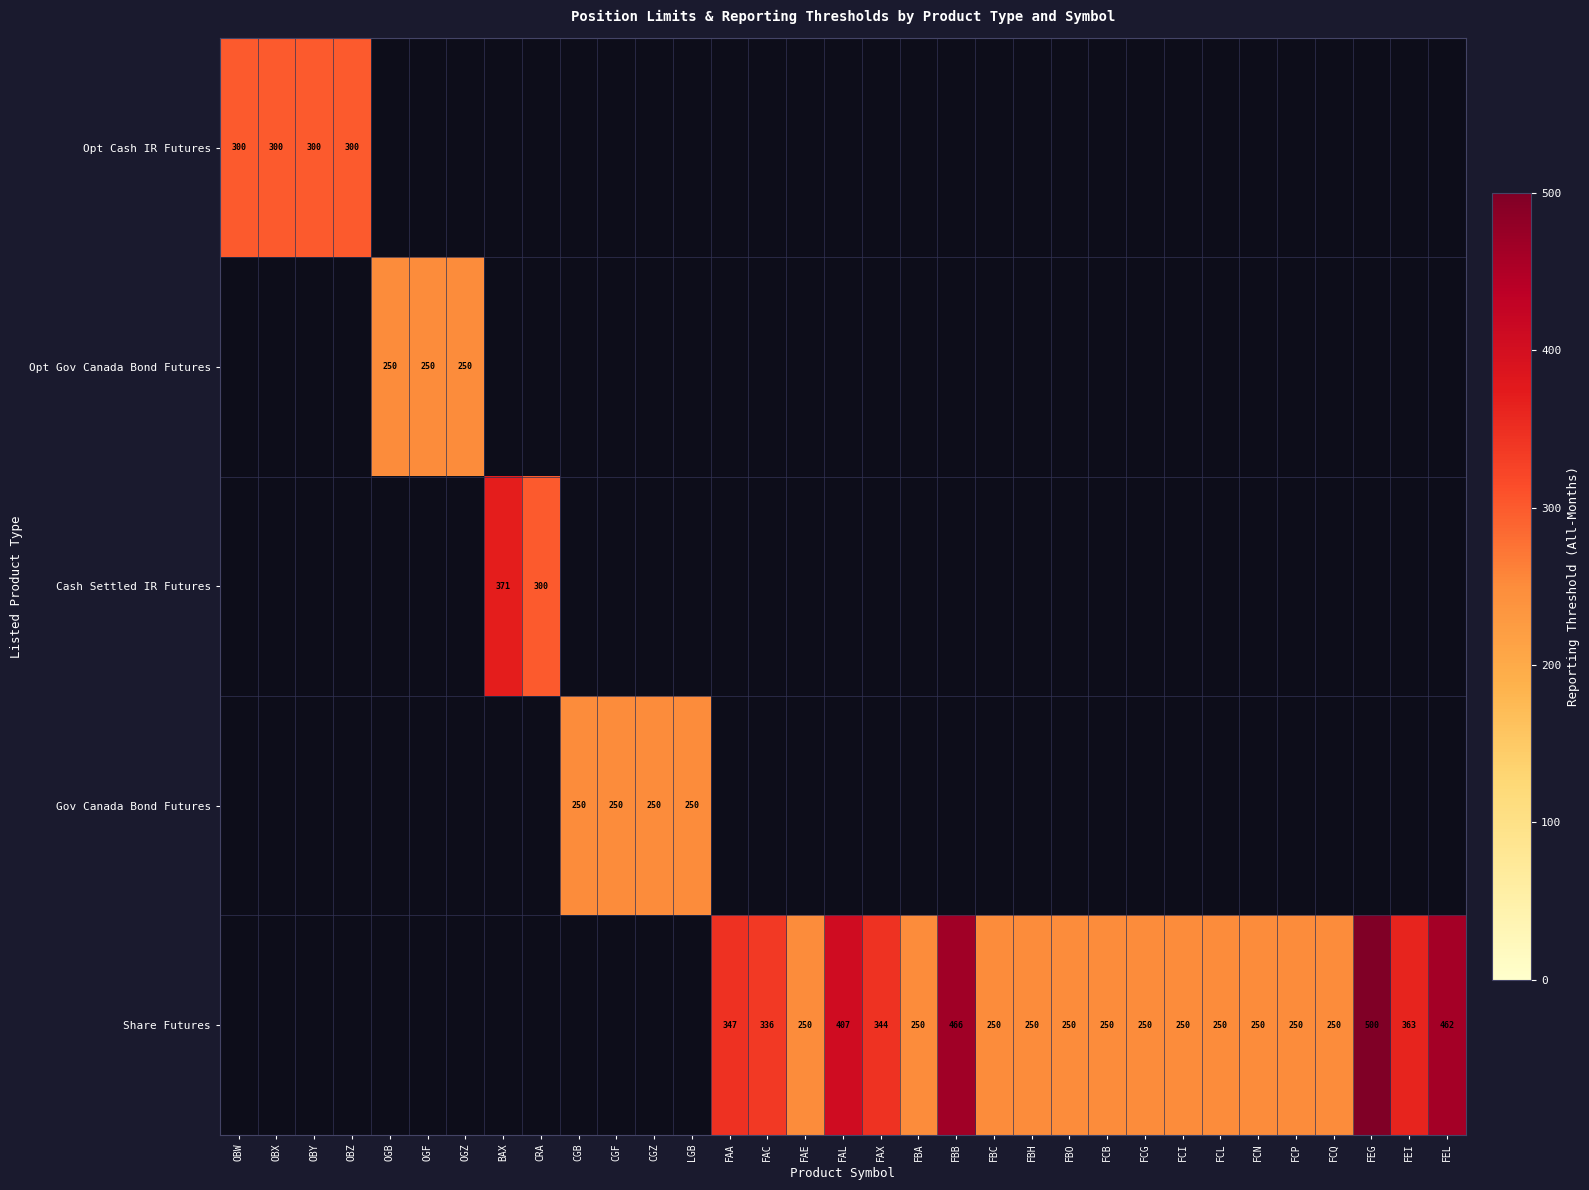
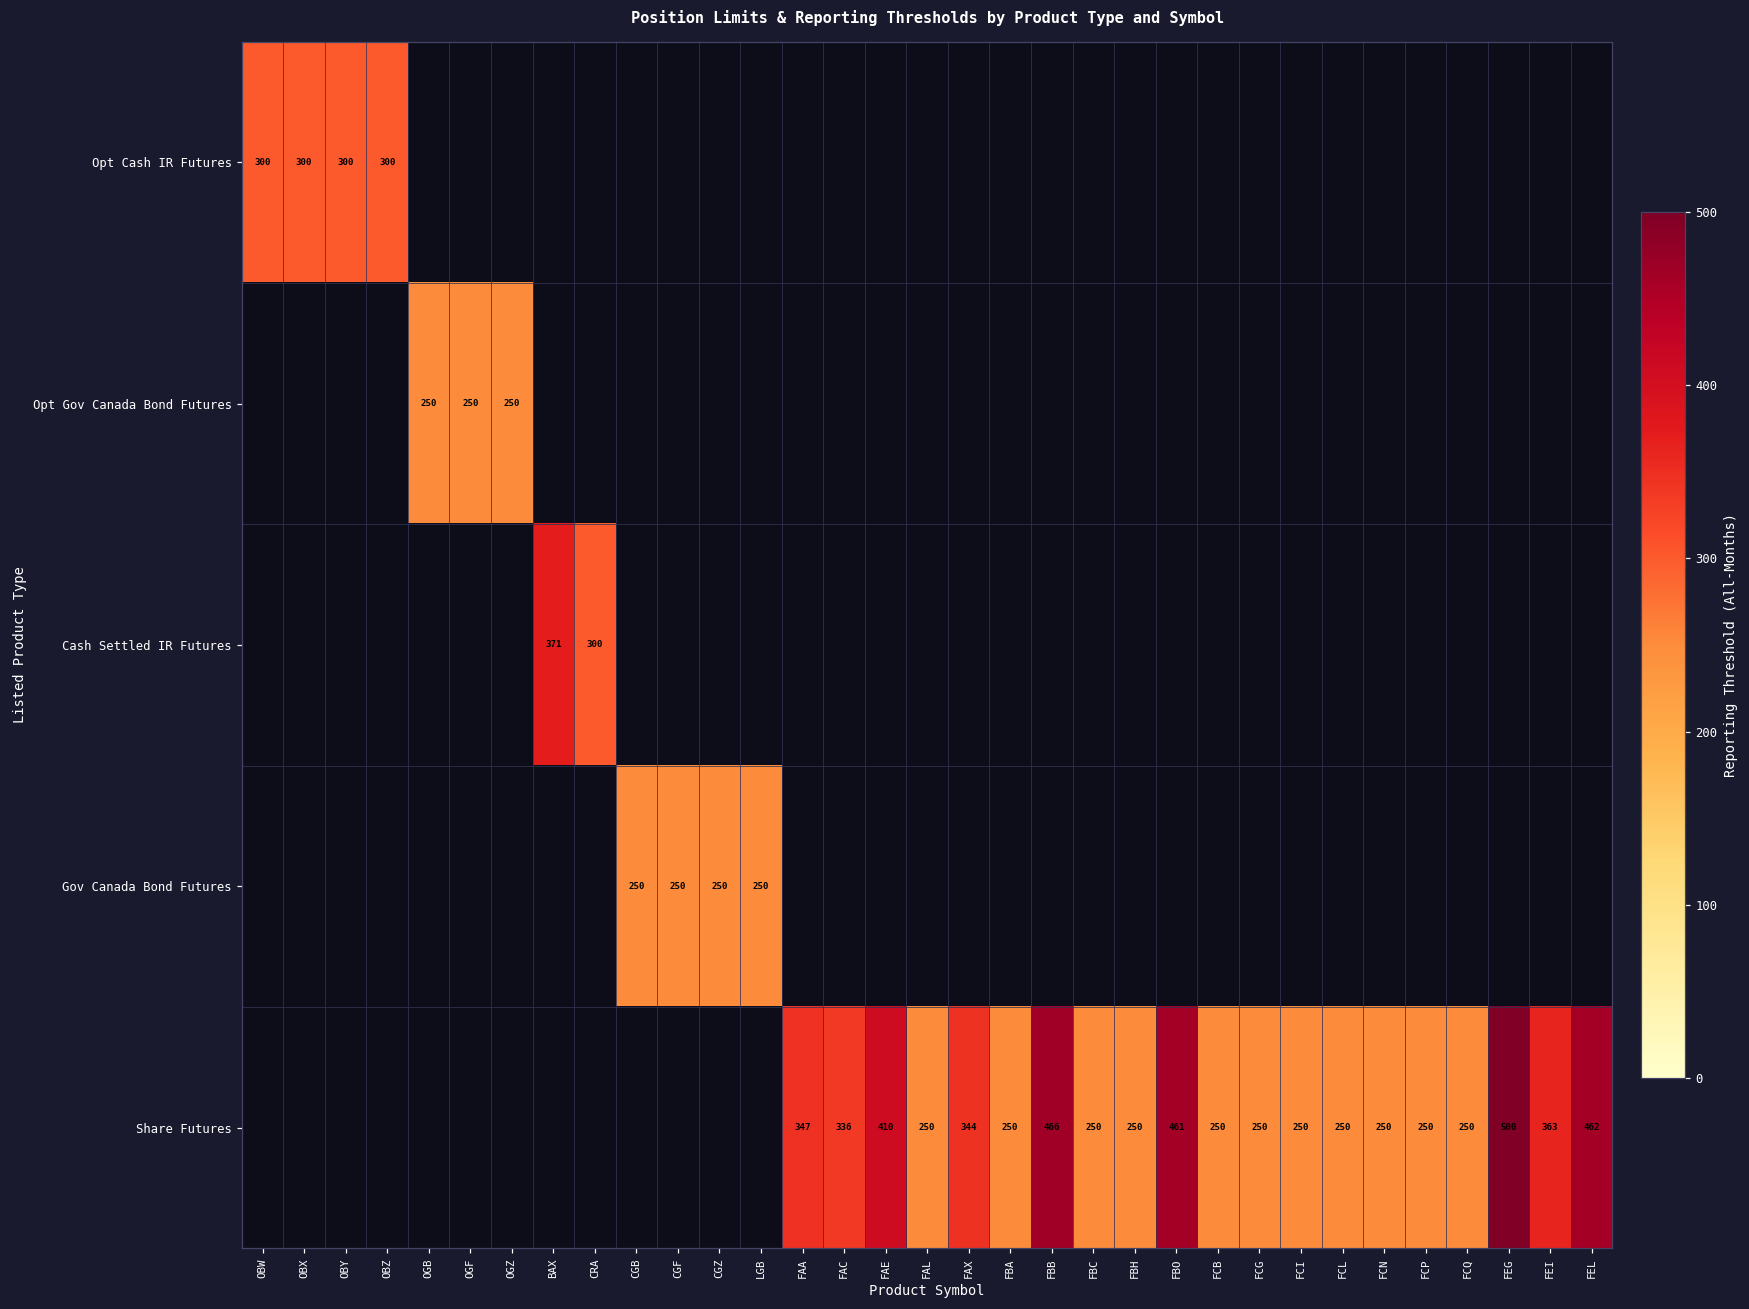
Share Futures, FAE: 250 -> 410
Share Futures, FAL: 407 -> 250
Share Futures, FBO: 250 -> 461
